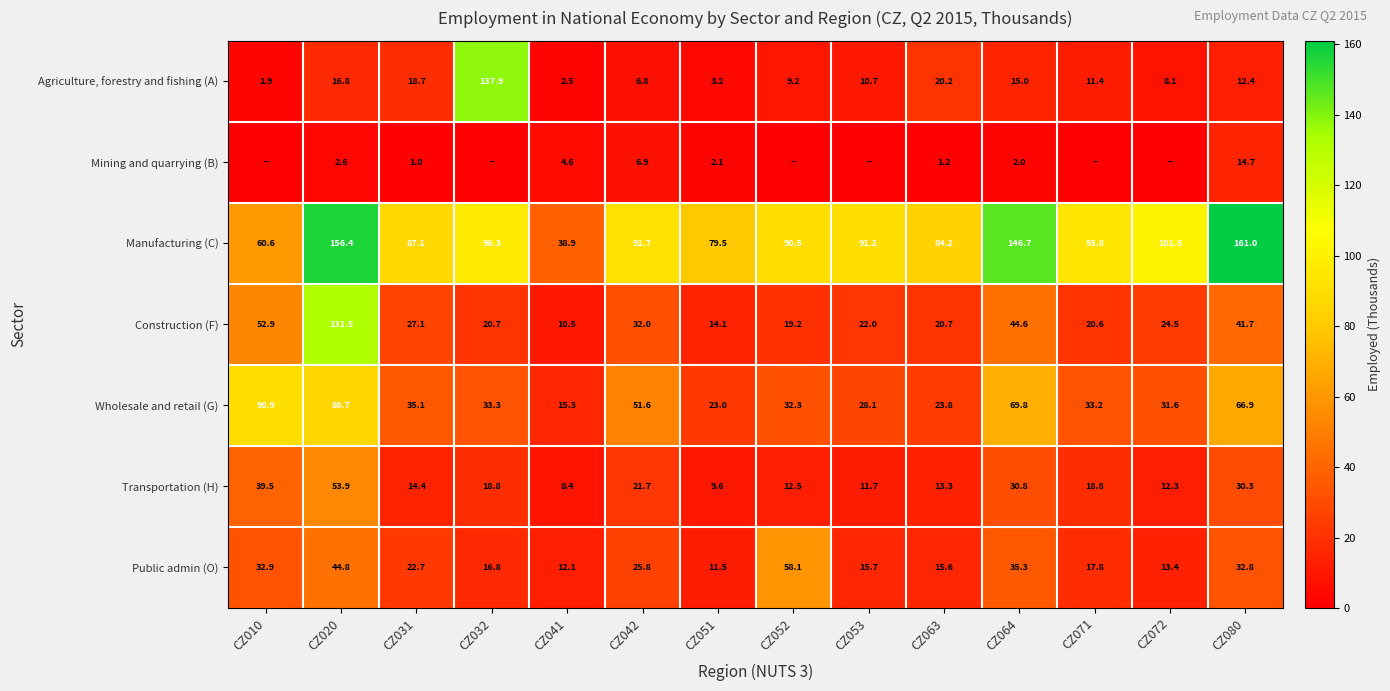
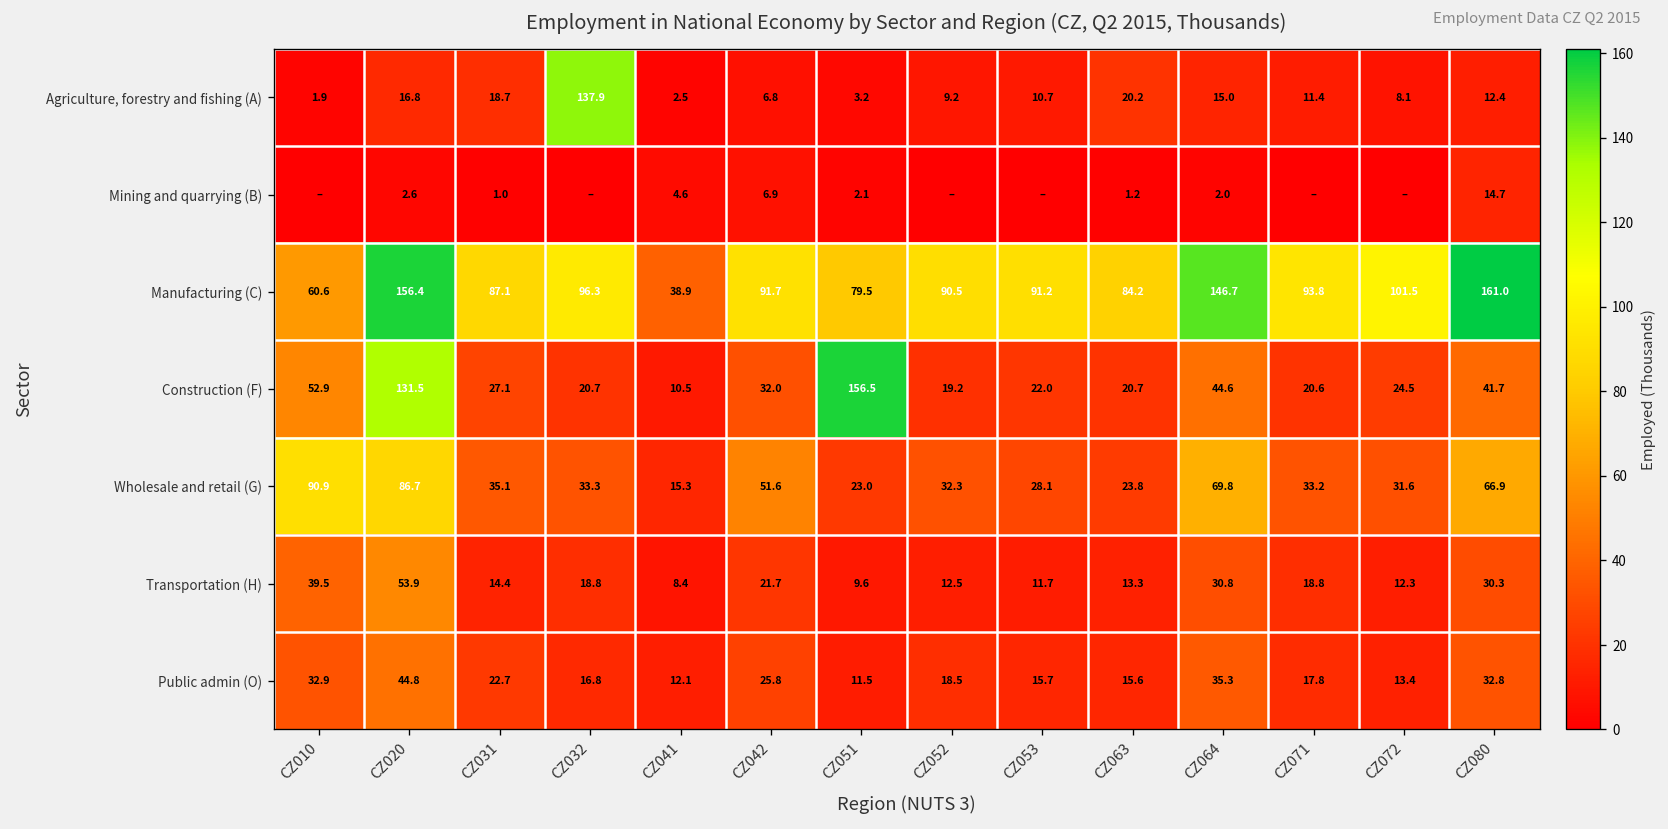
Construction (F), CZ051: 14.1 -> 156.5
Public admin (O), CZ052: 58.1 -> 18.5
